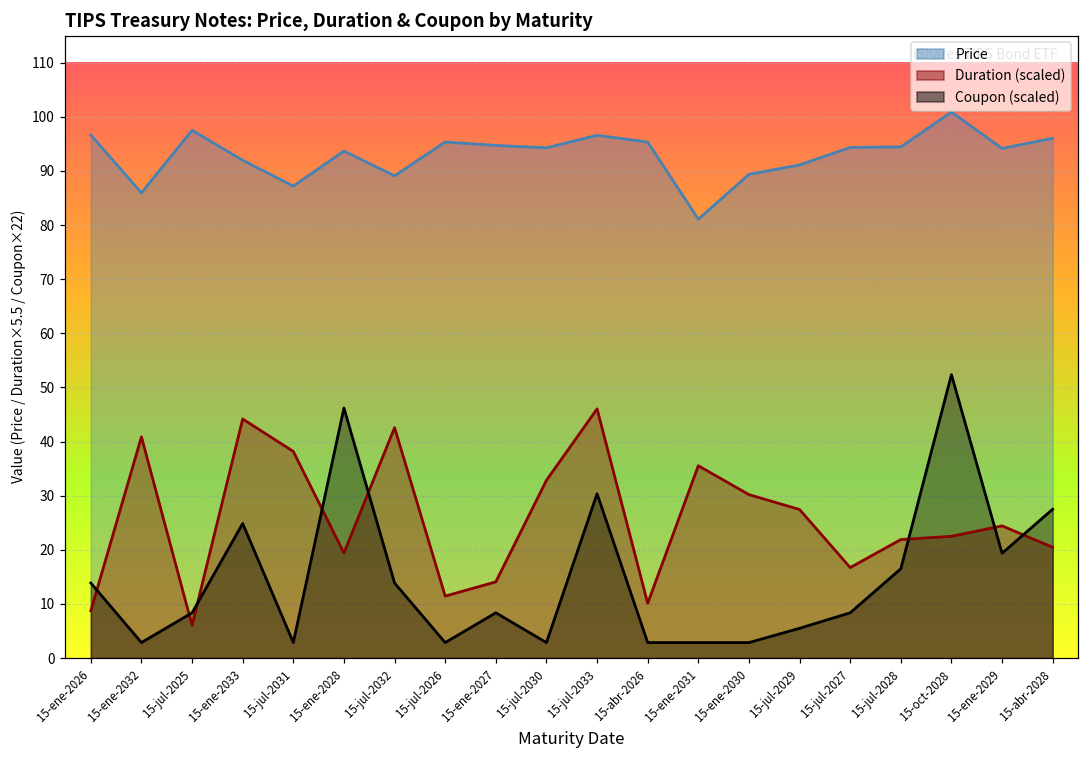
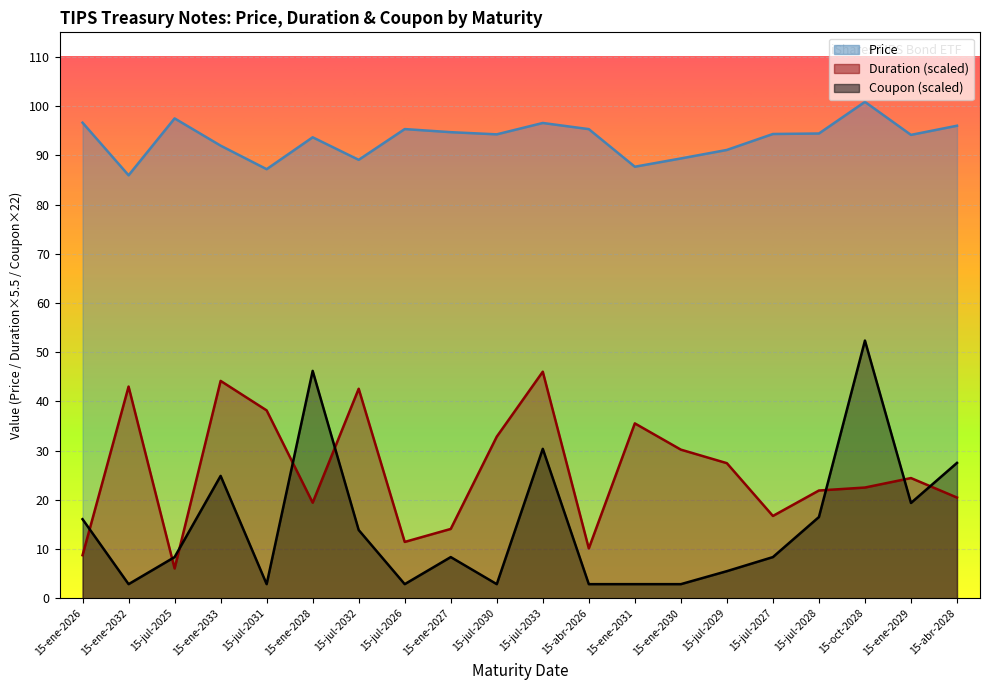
Coupon (scaled), 15-ene-2026: 14 -> 16
Duration (scaled), 15-ene-2032: 41 -> 43
Price, 15-ene-2031: 81 -> 88
